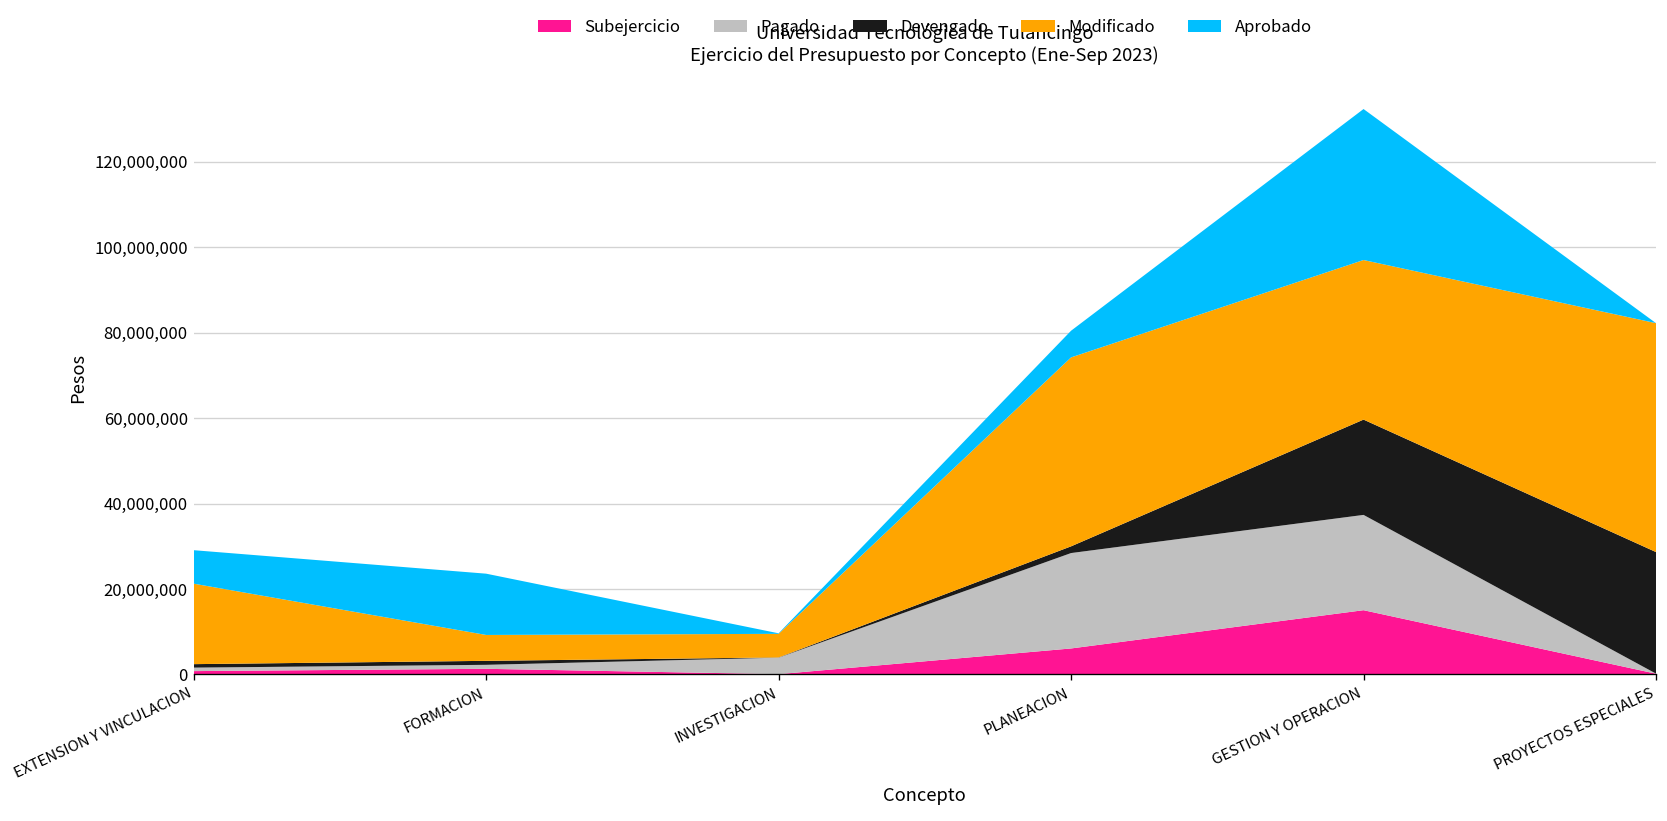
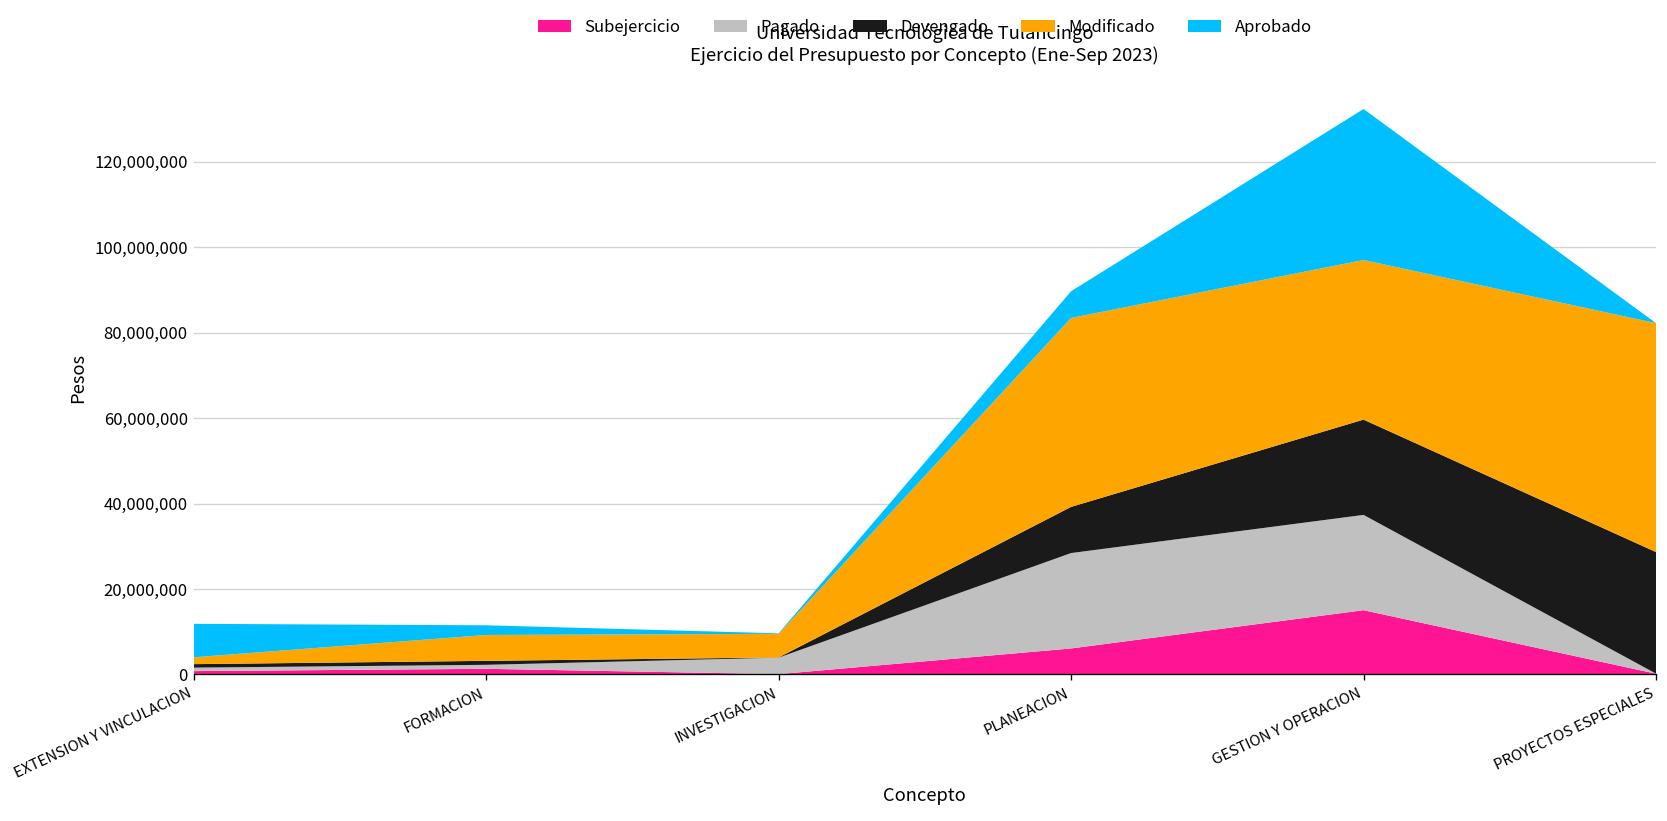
Modificado, EXTENSION Y VINCULACION: 19,000,000 -> 2,000,000
Aprobado, FORMACION: 14,000,000 -> 2,000,000
Devengado, PLANEACION: 2,000,000 -> 11,000,000
